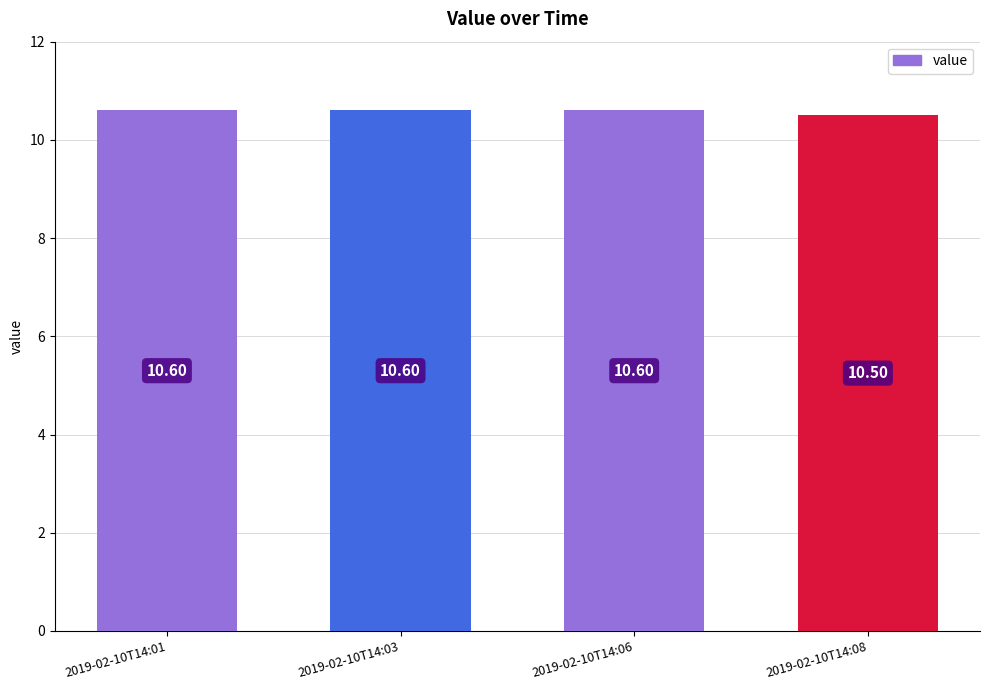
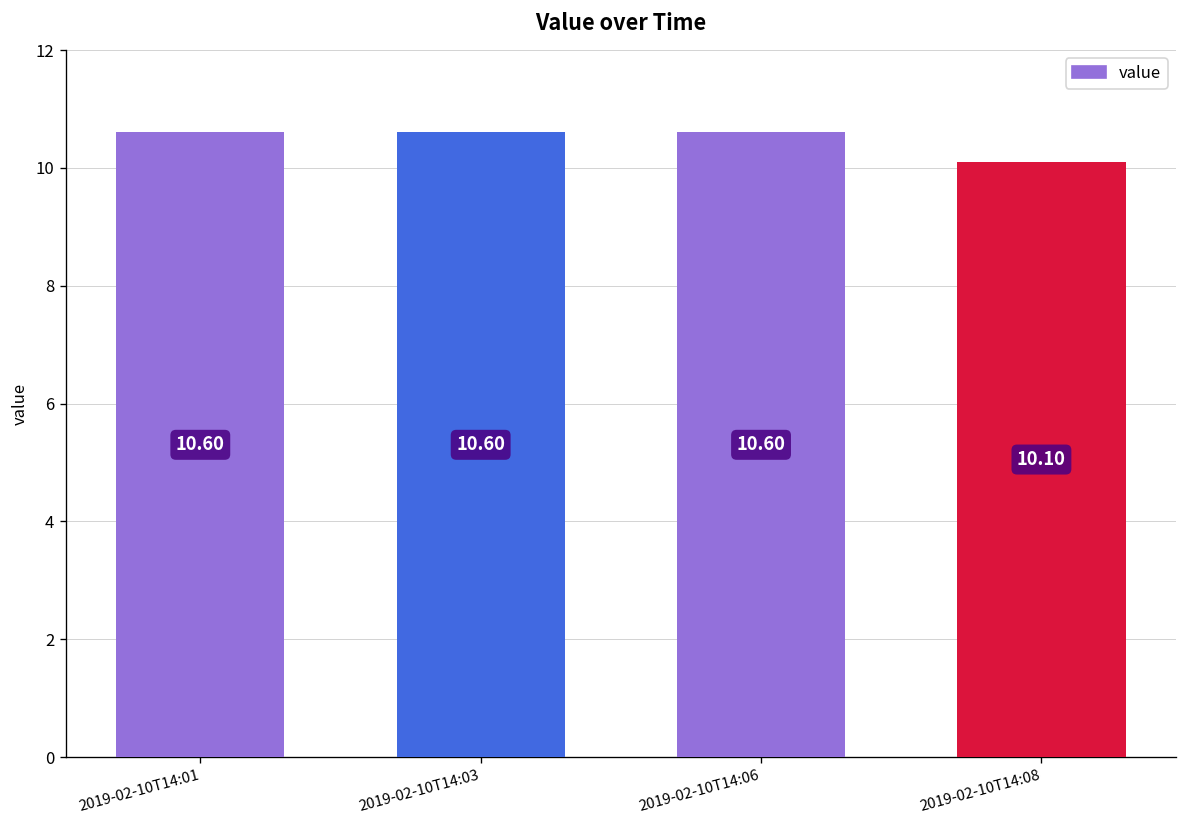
2019-02-10T14:08: 10.50 -> 10.10
